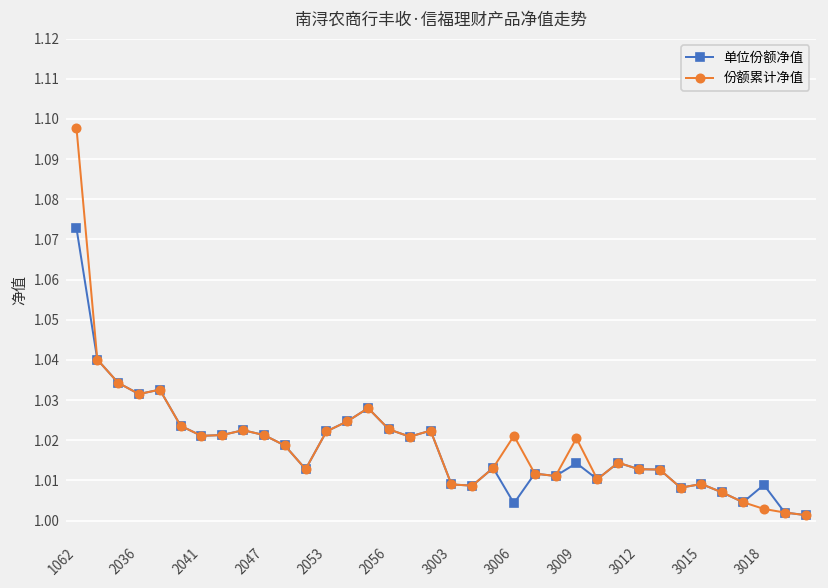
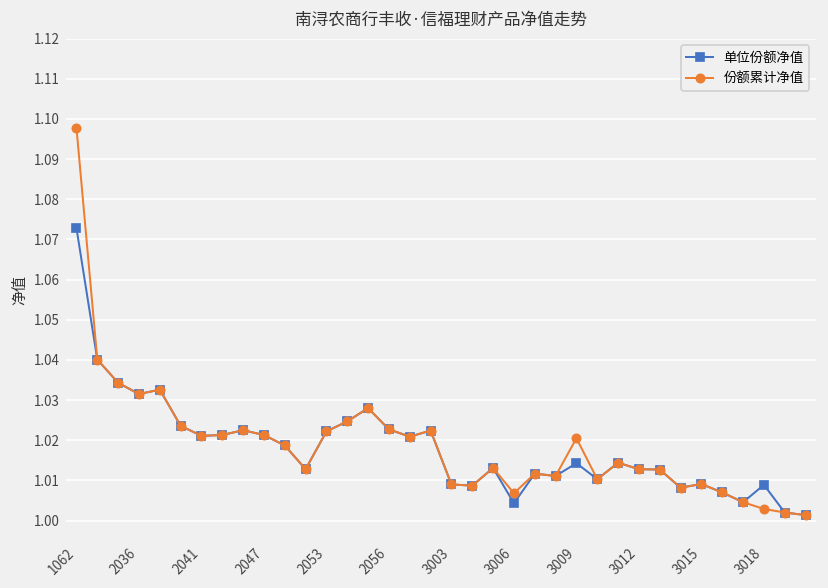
份额累计净值, 3006: 1.021 -> 1.007
